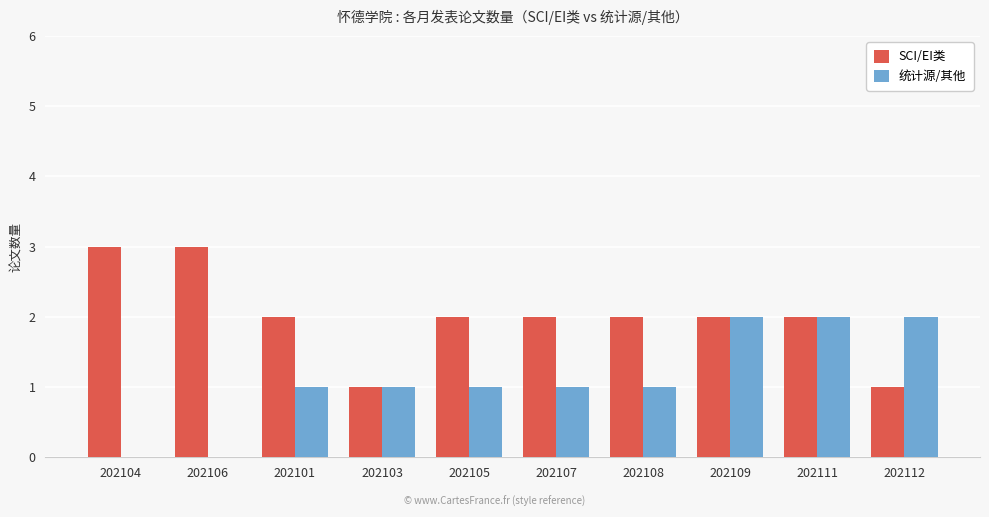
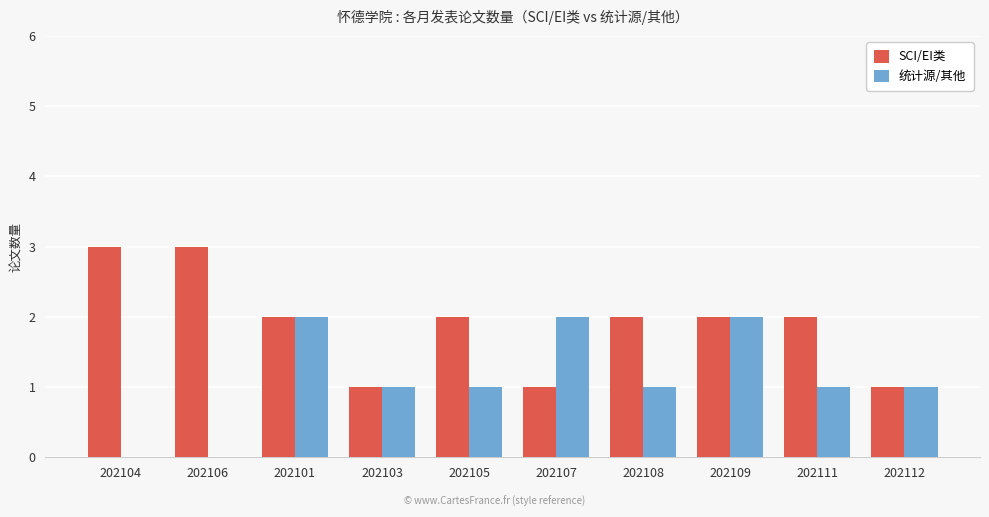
统计源/其他, 202101: 1 -> 2
SCI/EI类, 202107: 2 -> 1
统计源/其他, 202107: 1 -> 2
统计源/其他, 202111: 2 -> 1
统计源/其他, 202112: 2 -> 1
